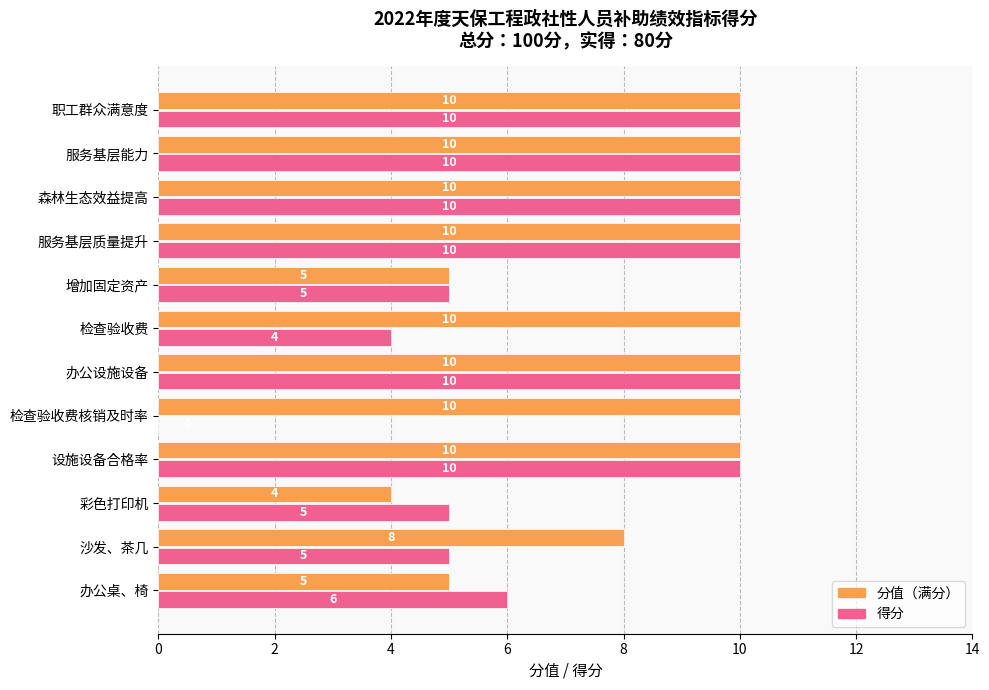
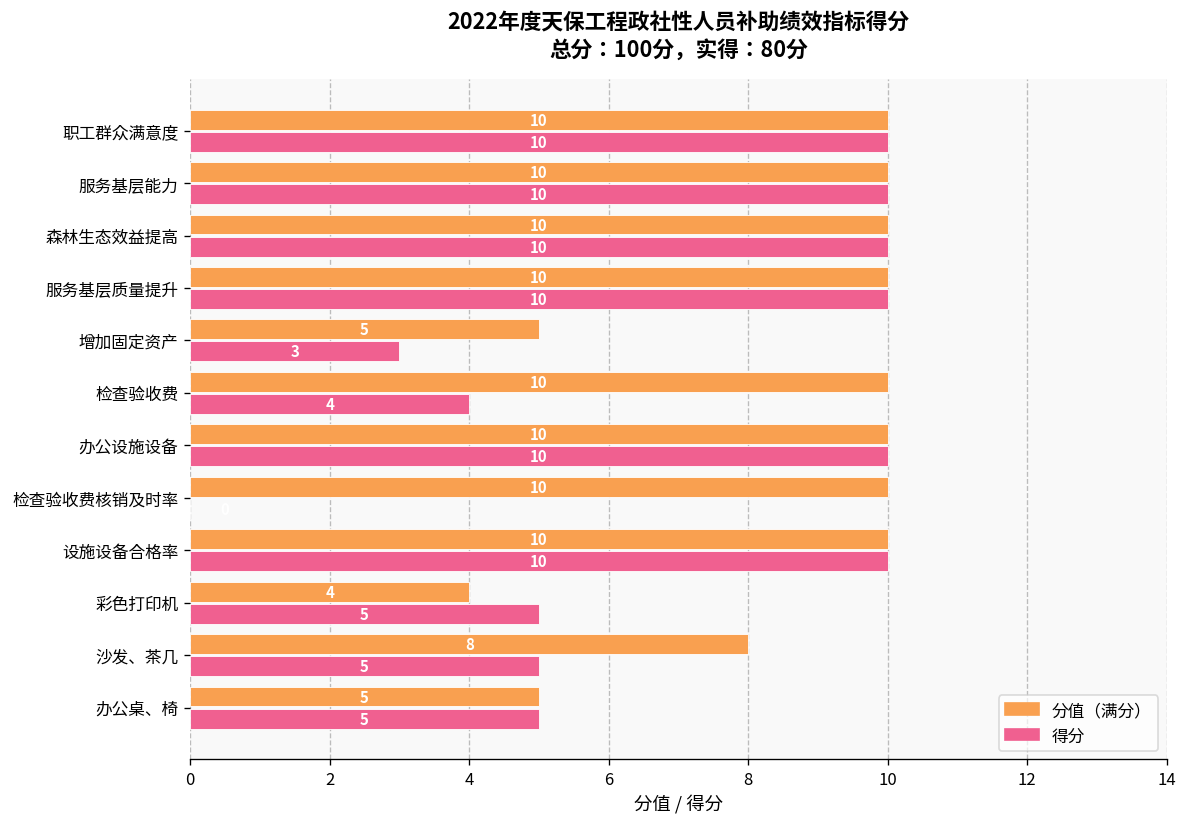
得分, 增加固定资产: 5 -> 3
得分, 办公桌、椅: 6 -> 5
